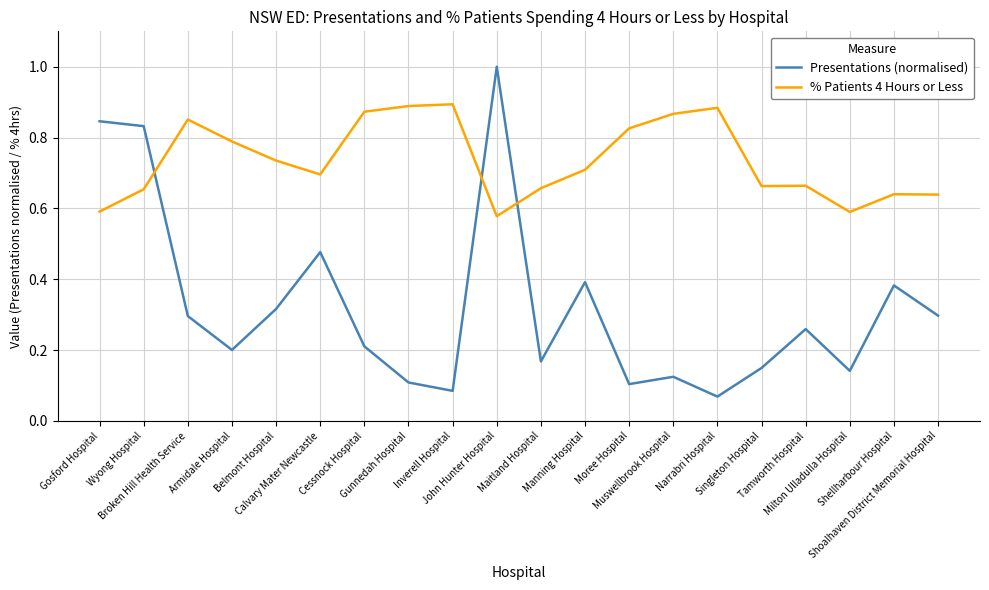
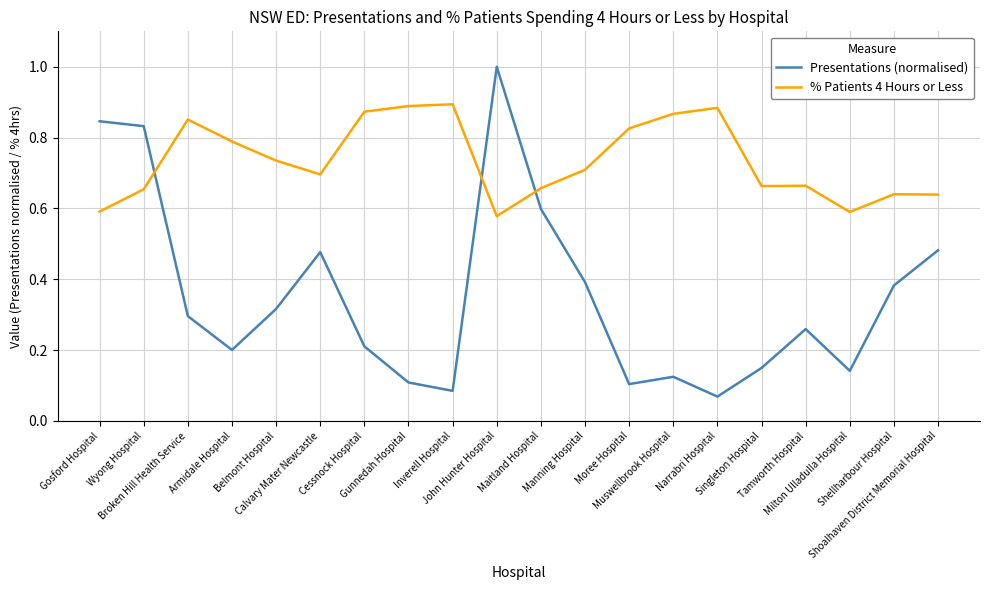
Presentations (normalised), Maitland Hospital: 0.17 -> 0.60
Presentations (normalised), Shoalhaven District Memorial Hospital: 0.30 -> 0.48
